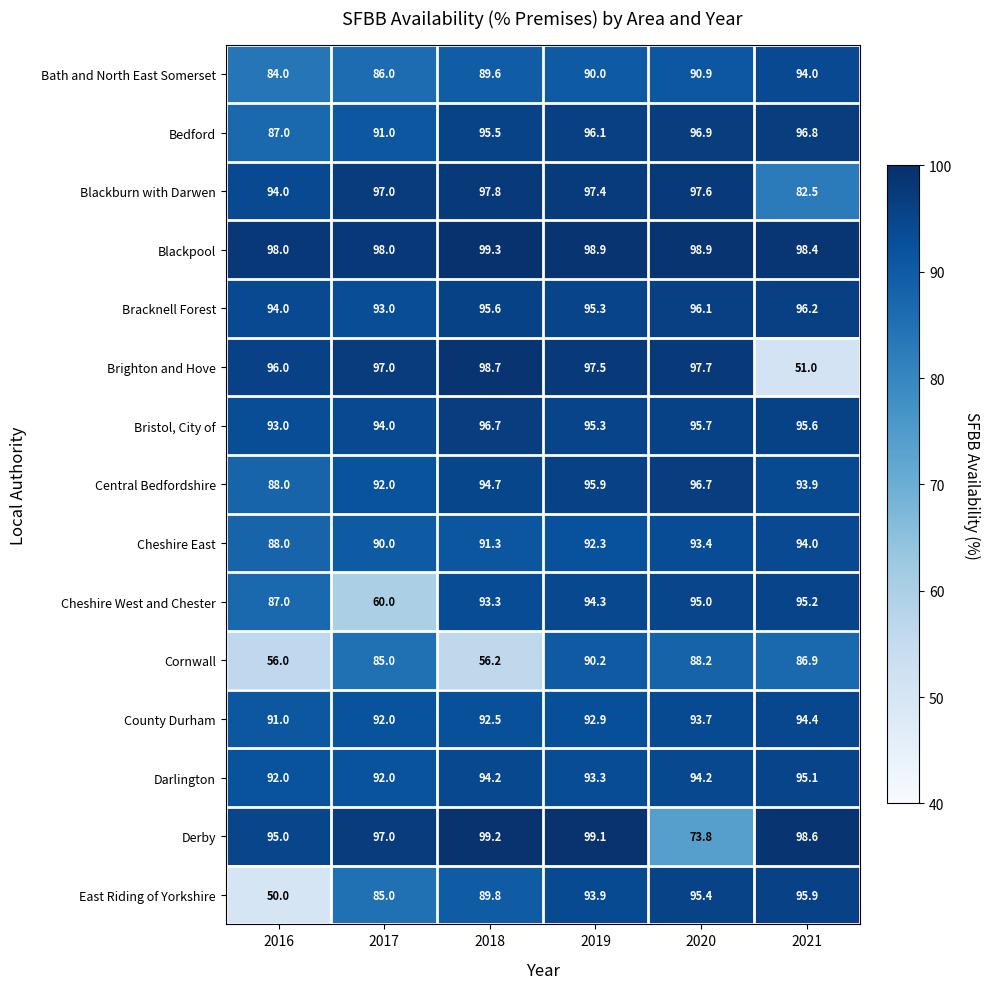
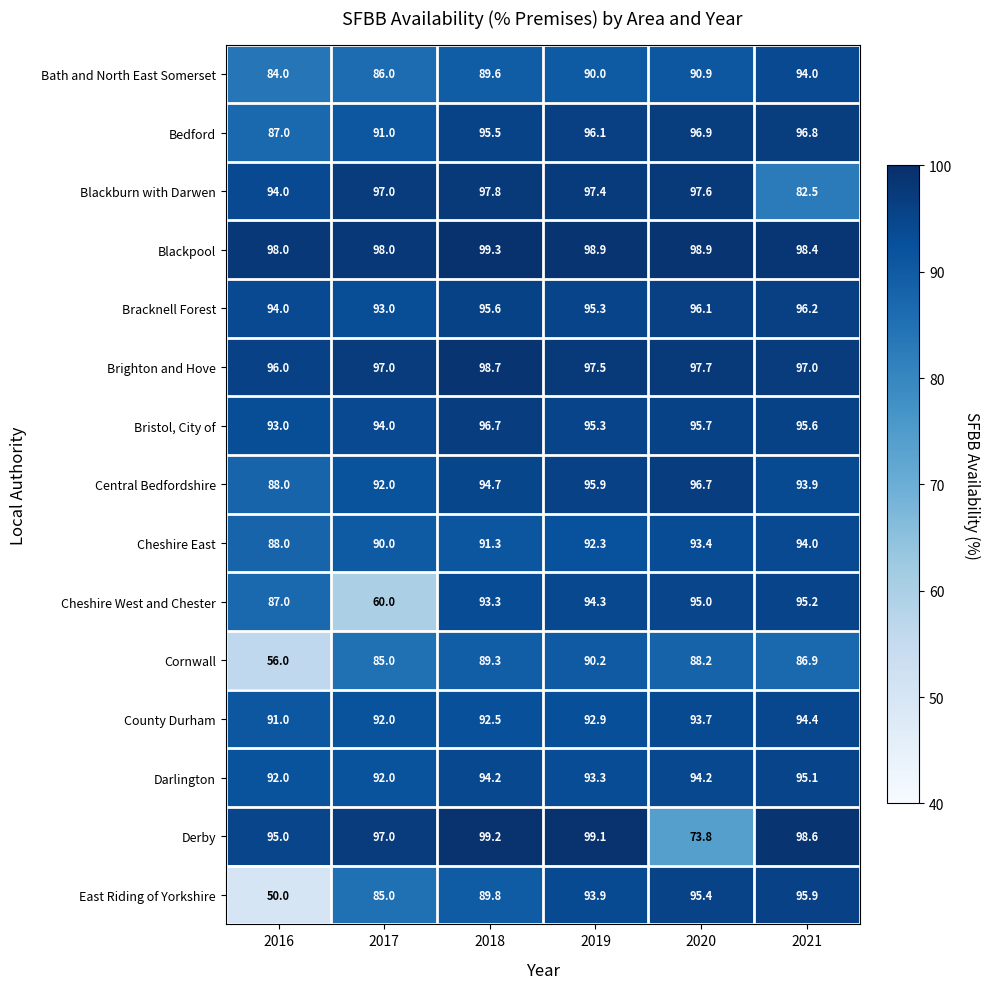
Brighton and Hove, 2021: 51.0 -> 97.0
Cornwall, 2018: 56.2 -> 89.3
